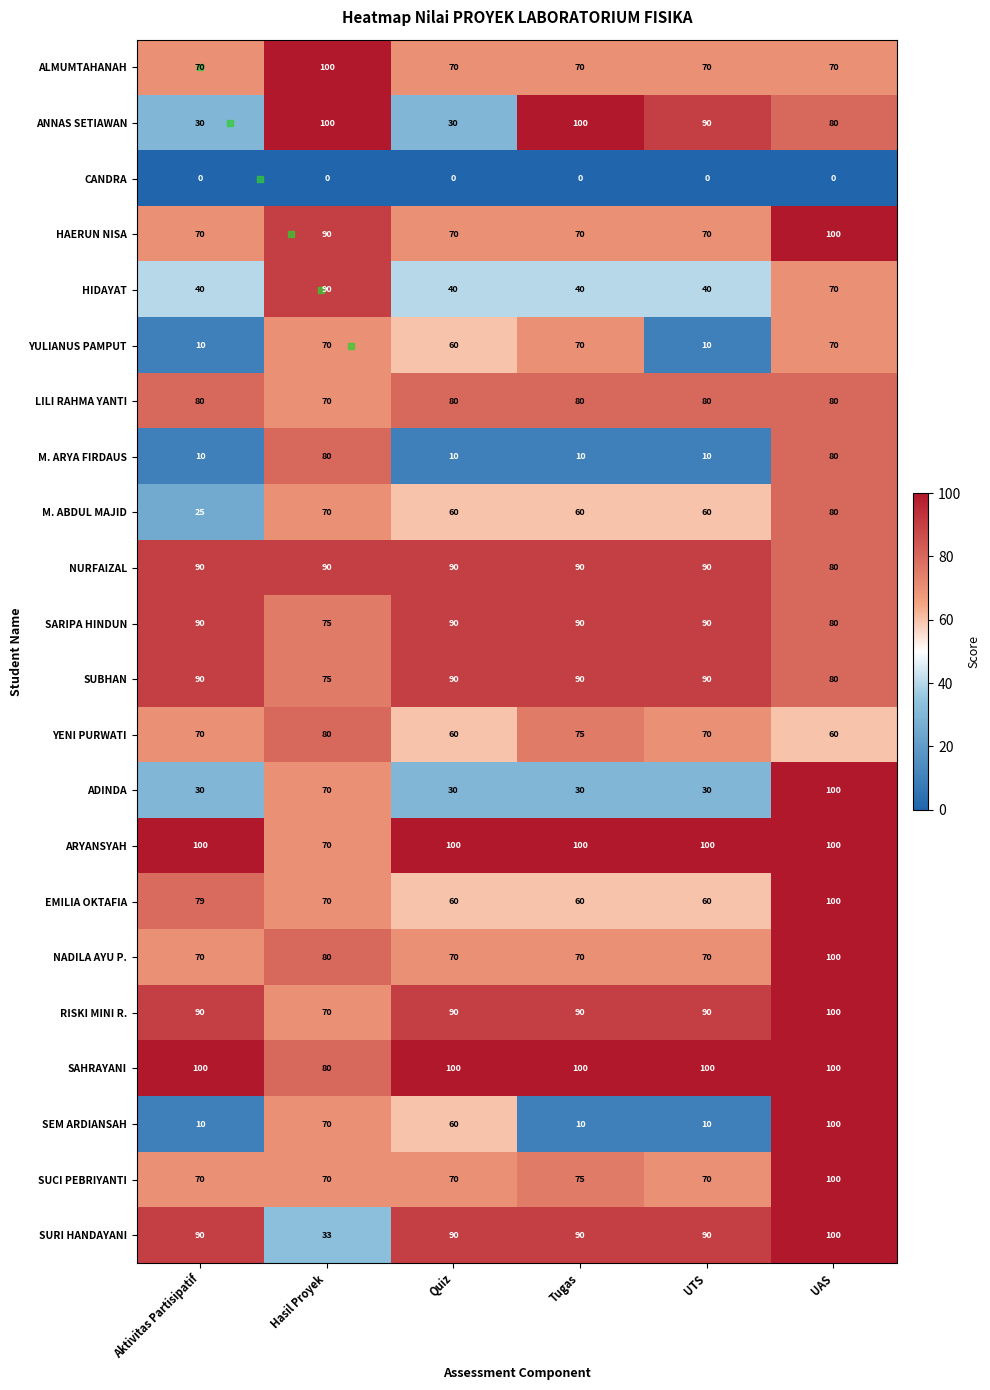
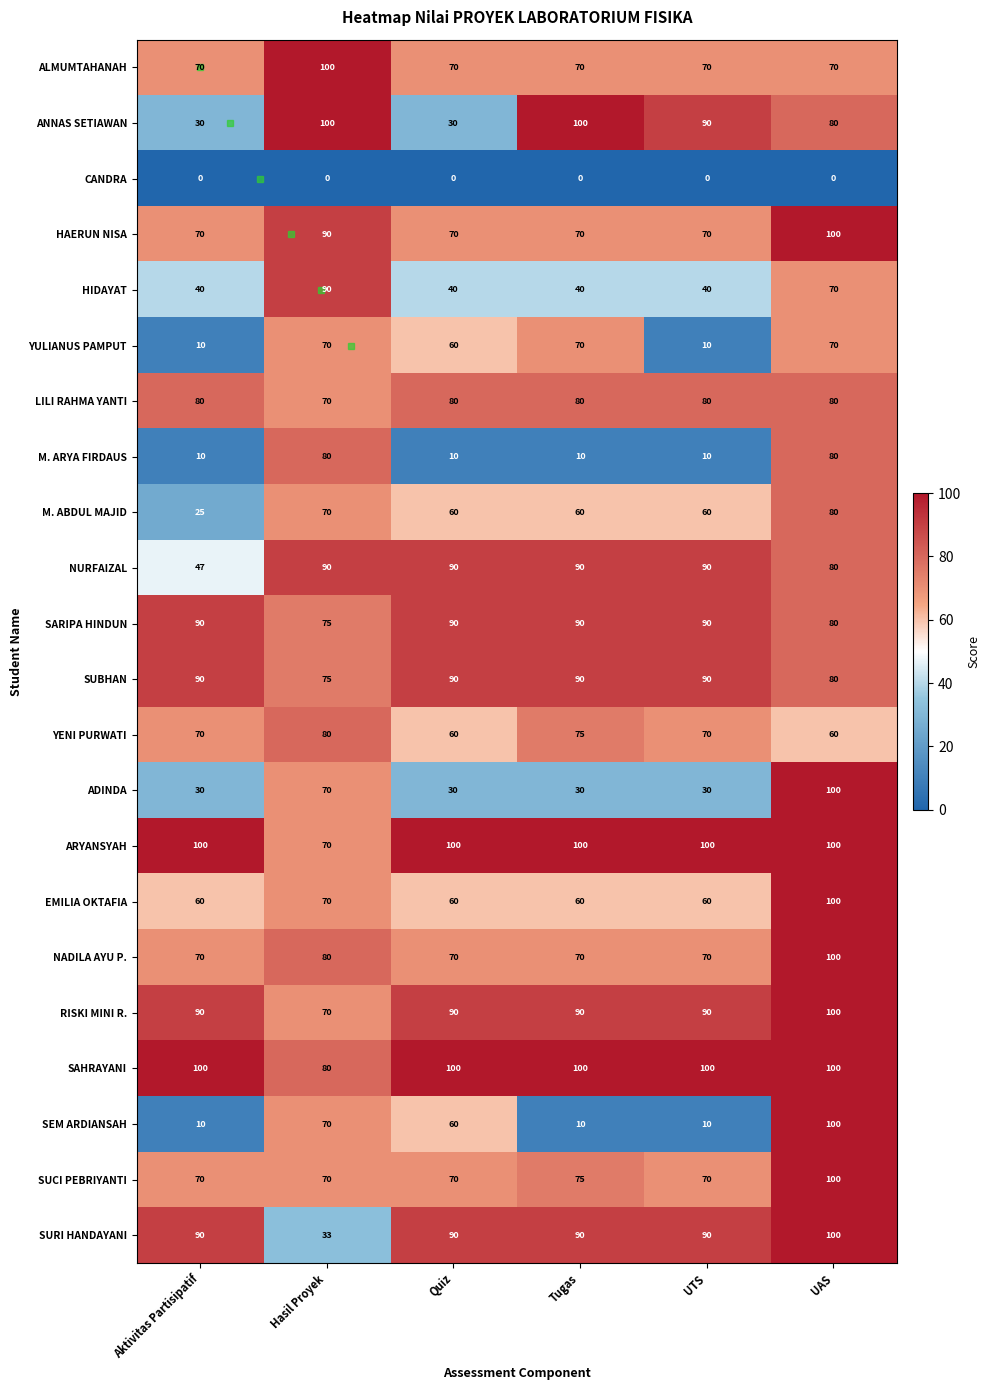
NURFAIZAL, Aktivitas Partisipatif: 90 -> 47
EMILIA OKTAFIA, Aktivitas Partisipatif: 79 -> 60
